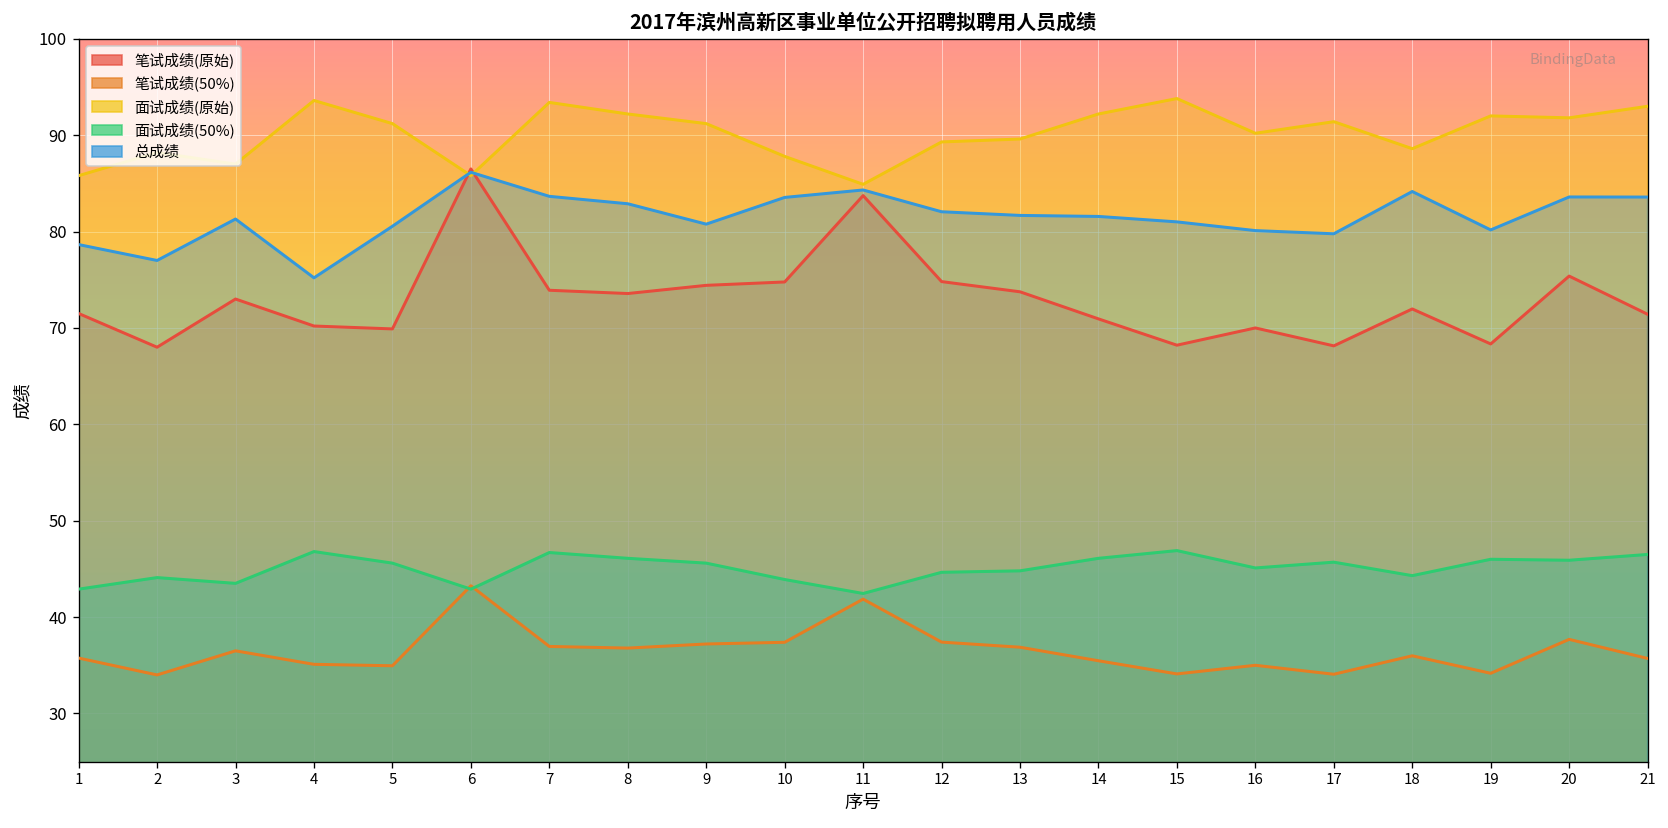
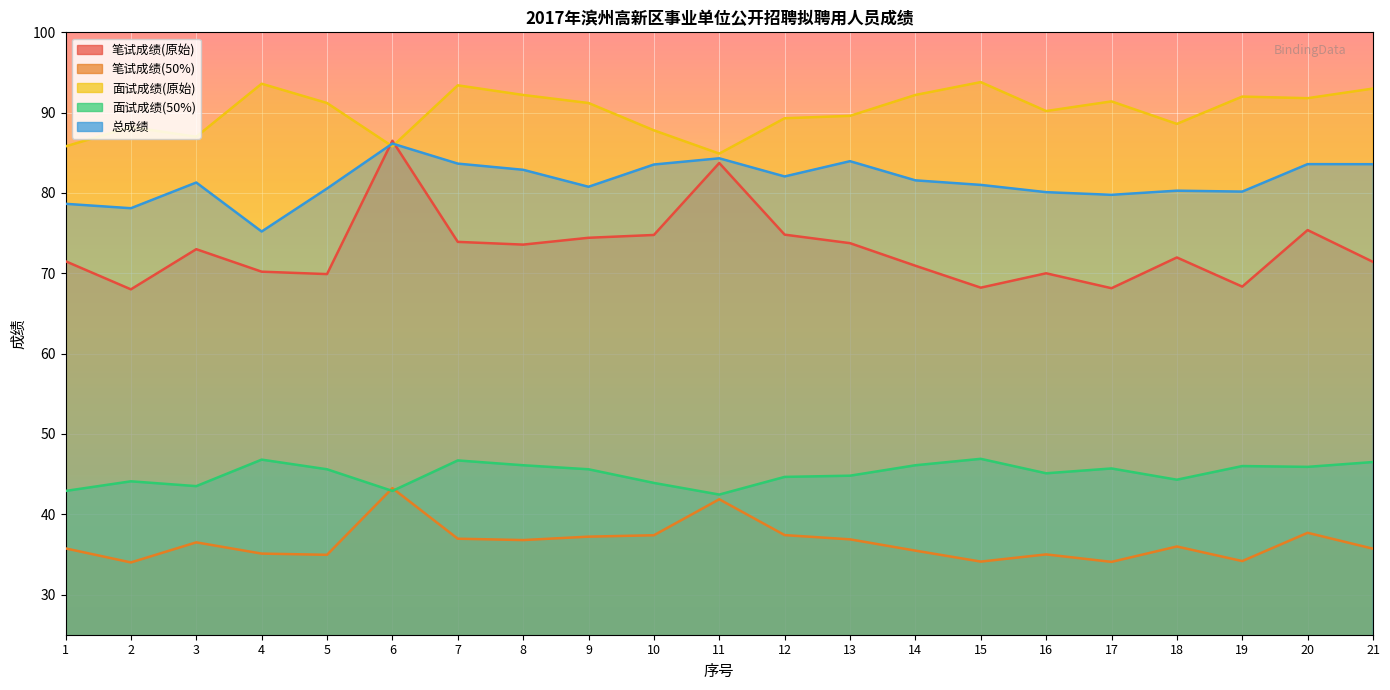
总成绩, 2: 77 -> 78
总成绩, 13: 82 -> 84
总成绩, 18: 84 -> 80
